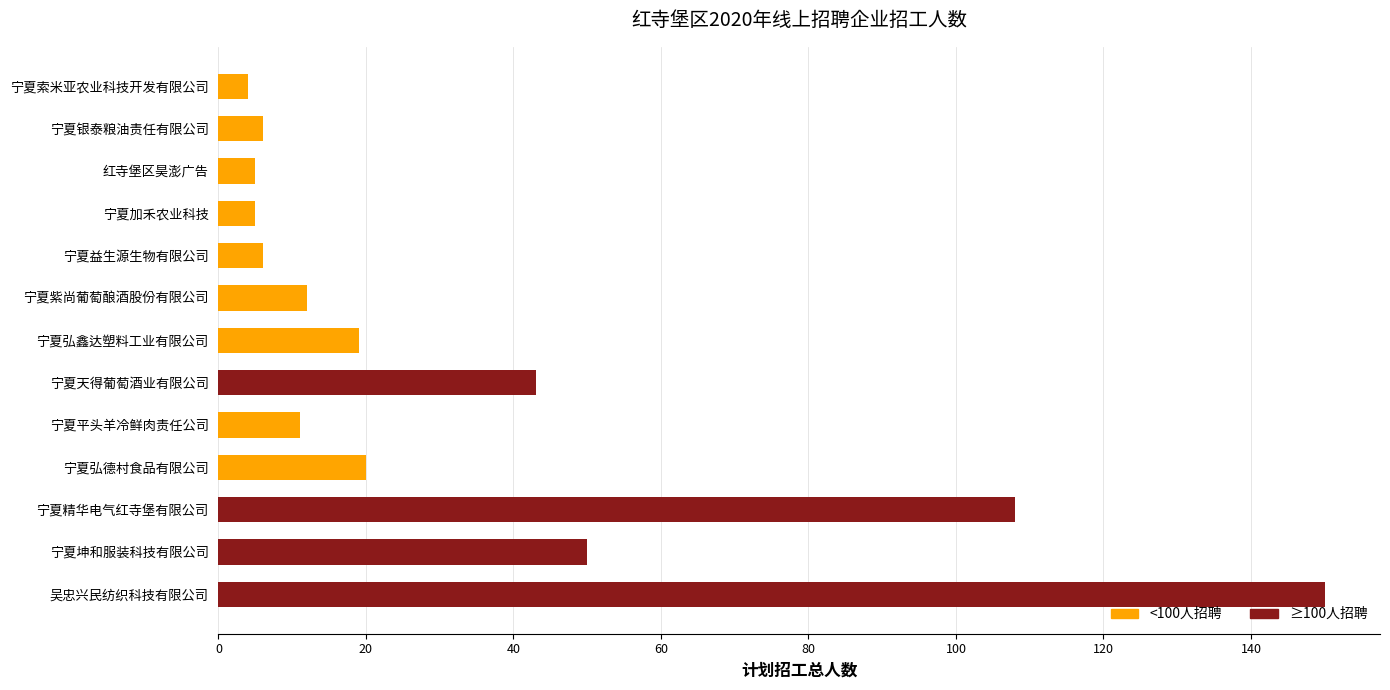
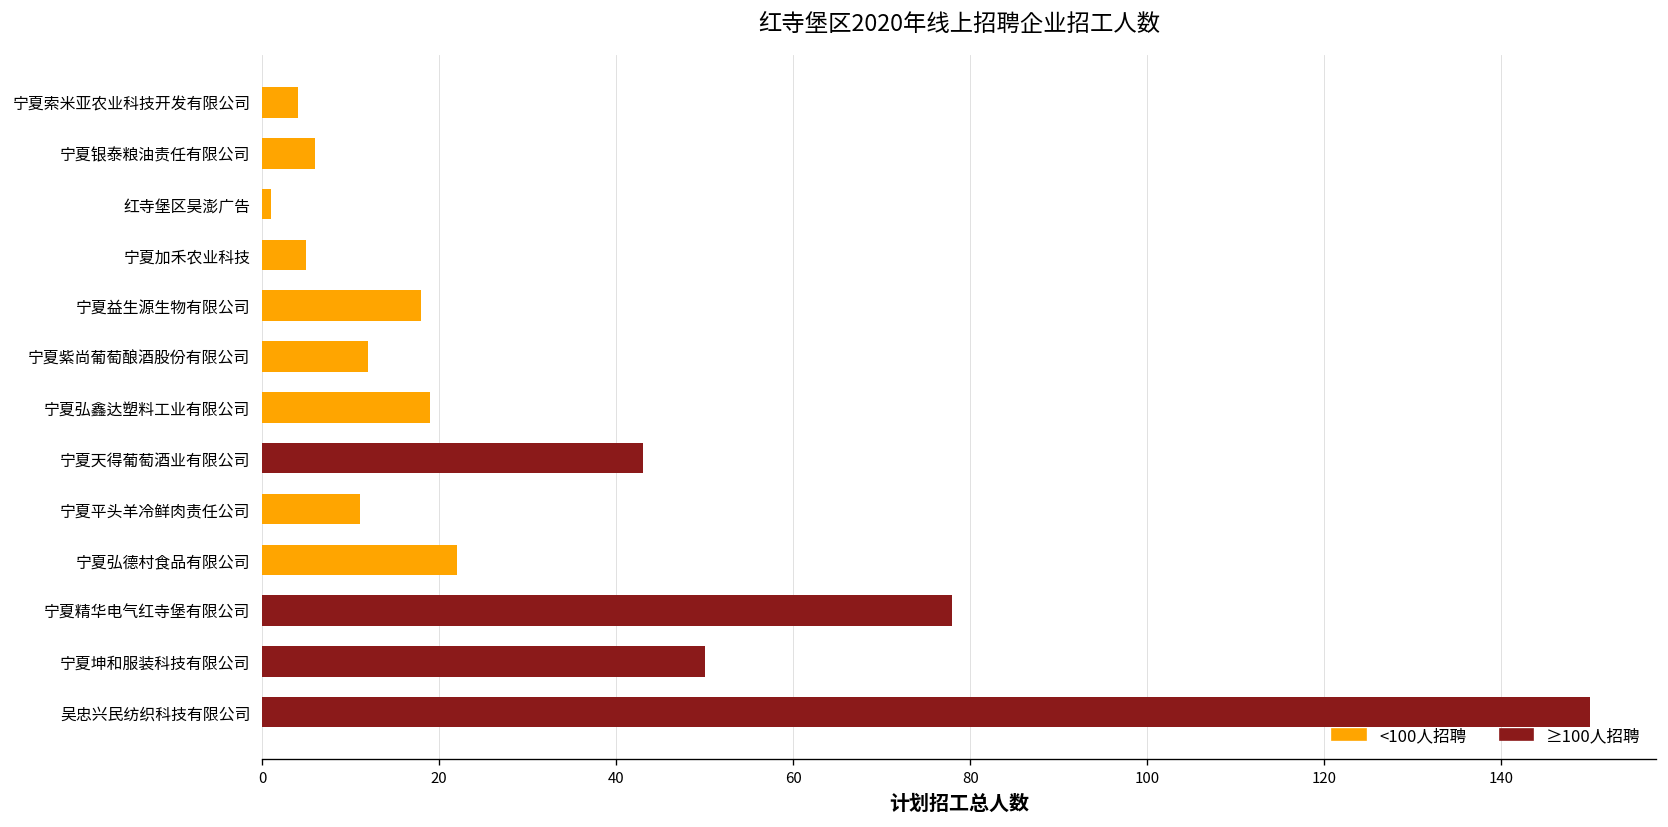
<100人招聘, 红寺堡区昊澎广告: 5 -> 1
<100人招聘, 宁夏益生源生物有限公司: 6 -> 18
<100人招聘, 宁夏弘德村食品有限公司: 20 -> 22
≥100人招聘, 宁夏精华电气红寺堡有限公司: 108 -> 78
